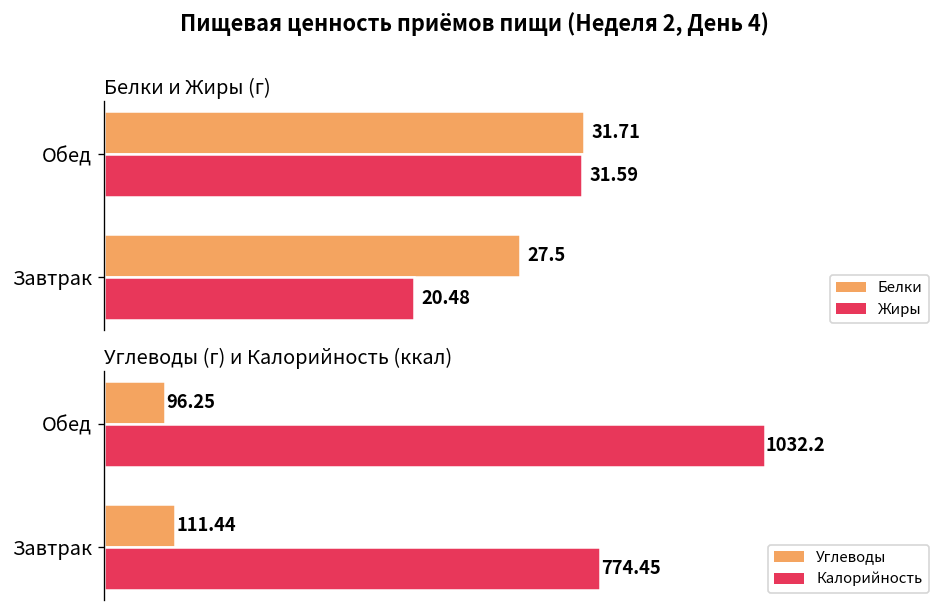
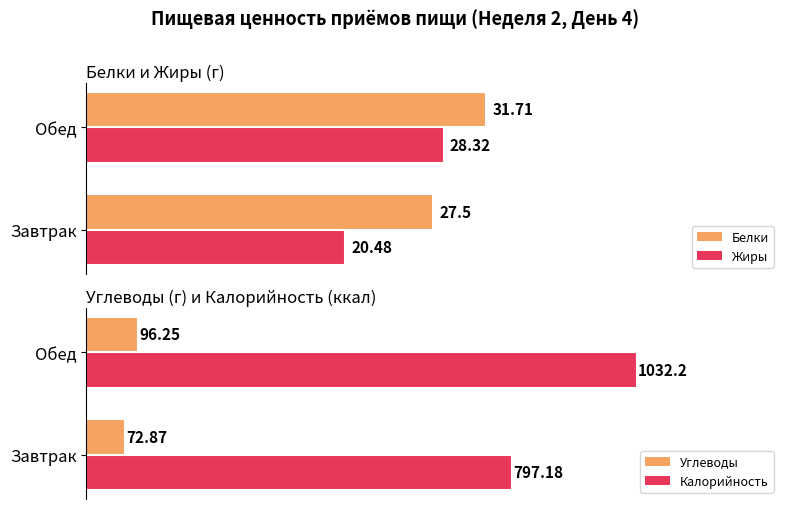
Белки и Жиры (г), Жиры, Обед: 31.59 -> 28.32
Углеводы (г) и Калорийность (ккал), Углеводы, Завтрак: 111.44 -> 72.87
Углеводы (г) и Калорийность (ккал), Калорийность, Завтрак: 774.45 -> 797.18
